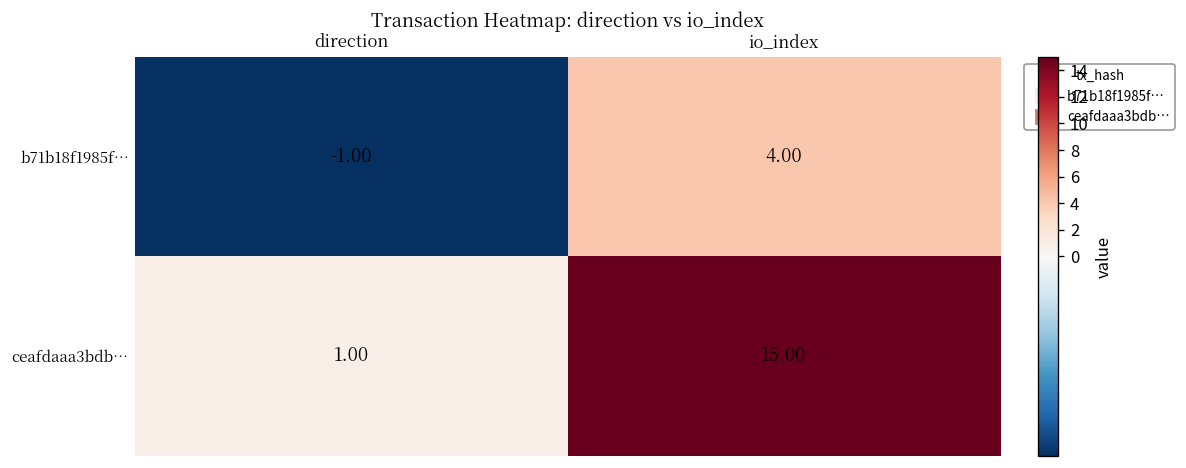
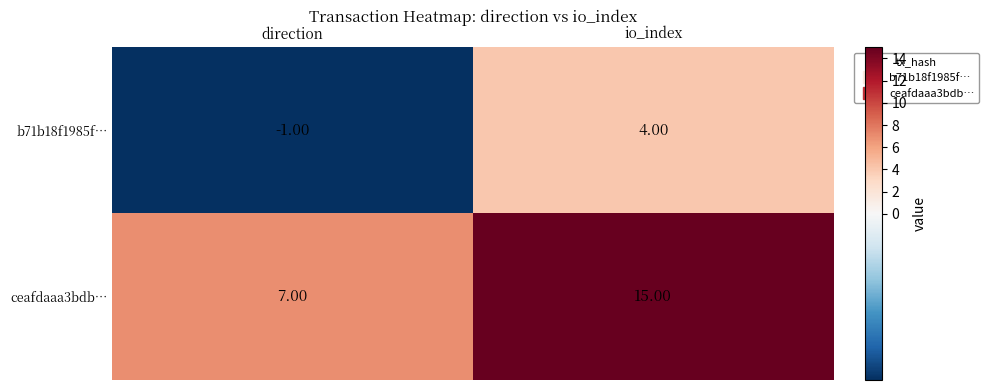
ceafdaaa3bdb…, direction: 1.00 -> 7.00
